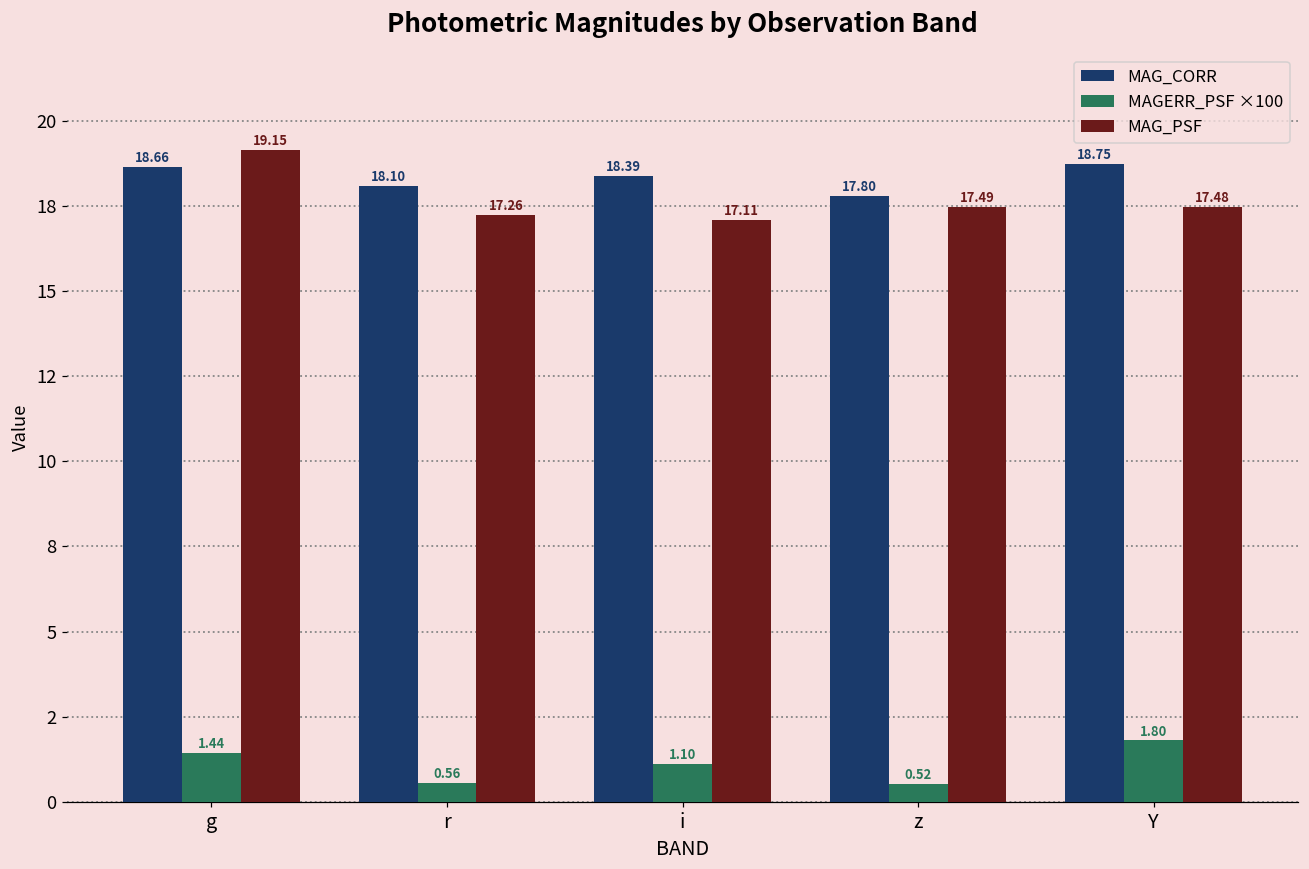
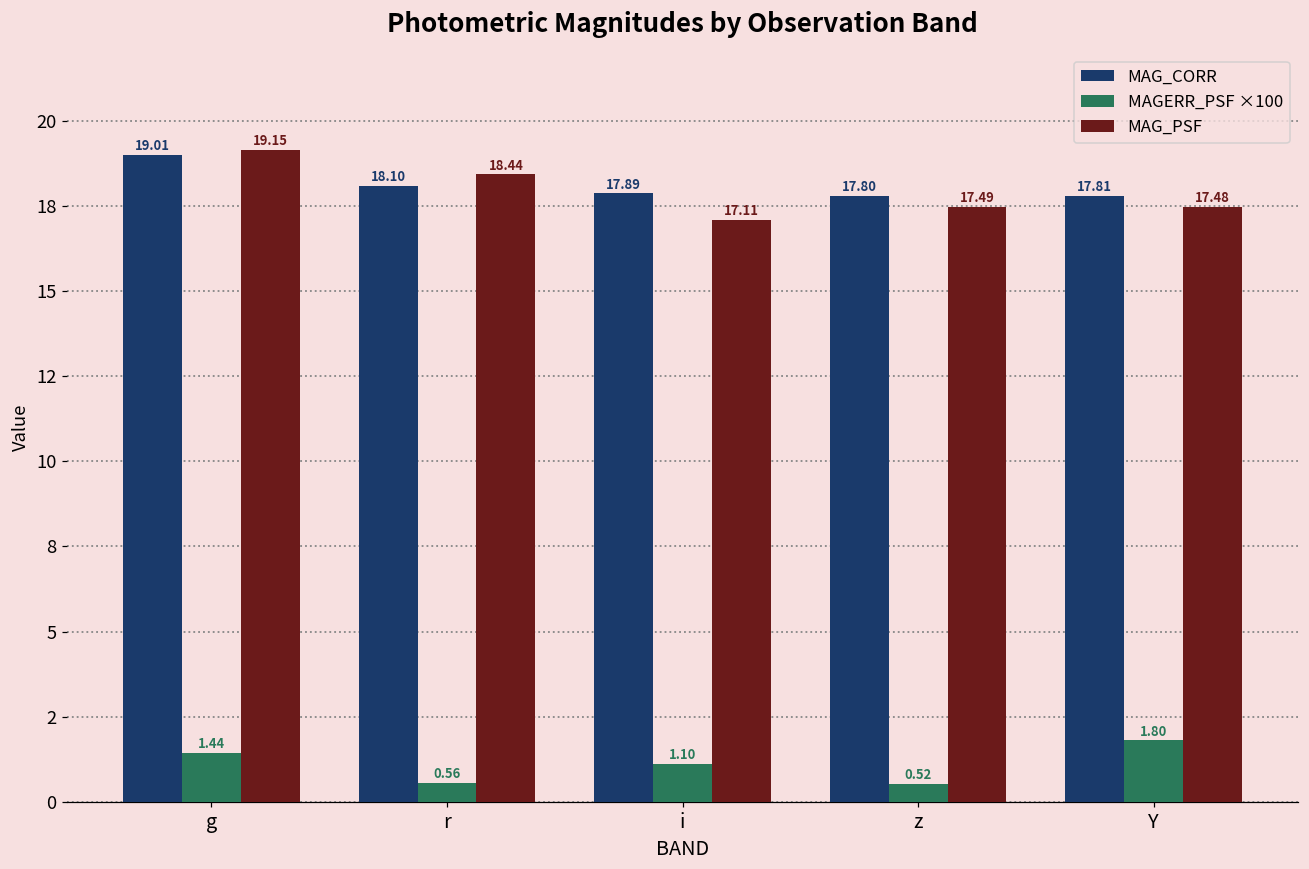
MAG_CORR, g: 18.66 -> 19.01
MAG_PSF, r: 17.26 -> 18.44
MAG_CORR, i: 18.39 -> 17.89
MAG_CORR, Y: 18.75 -> 17.81
